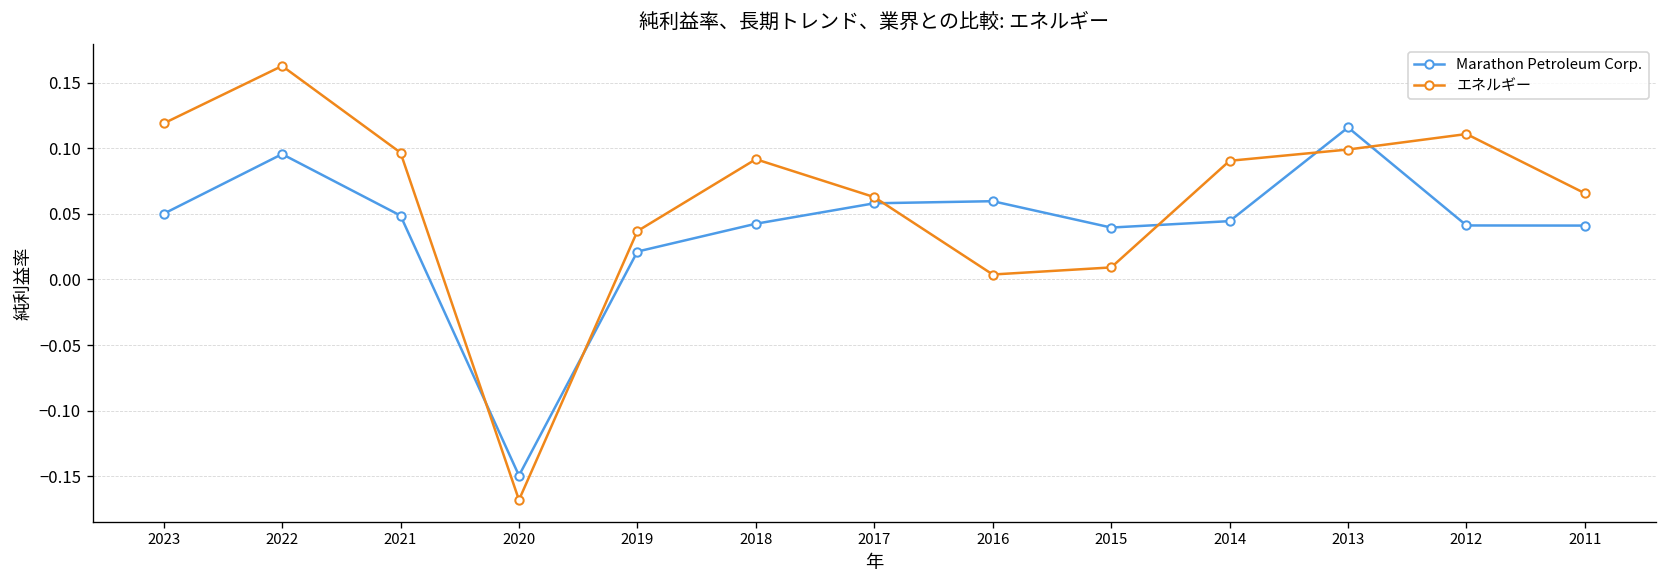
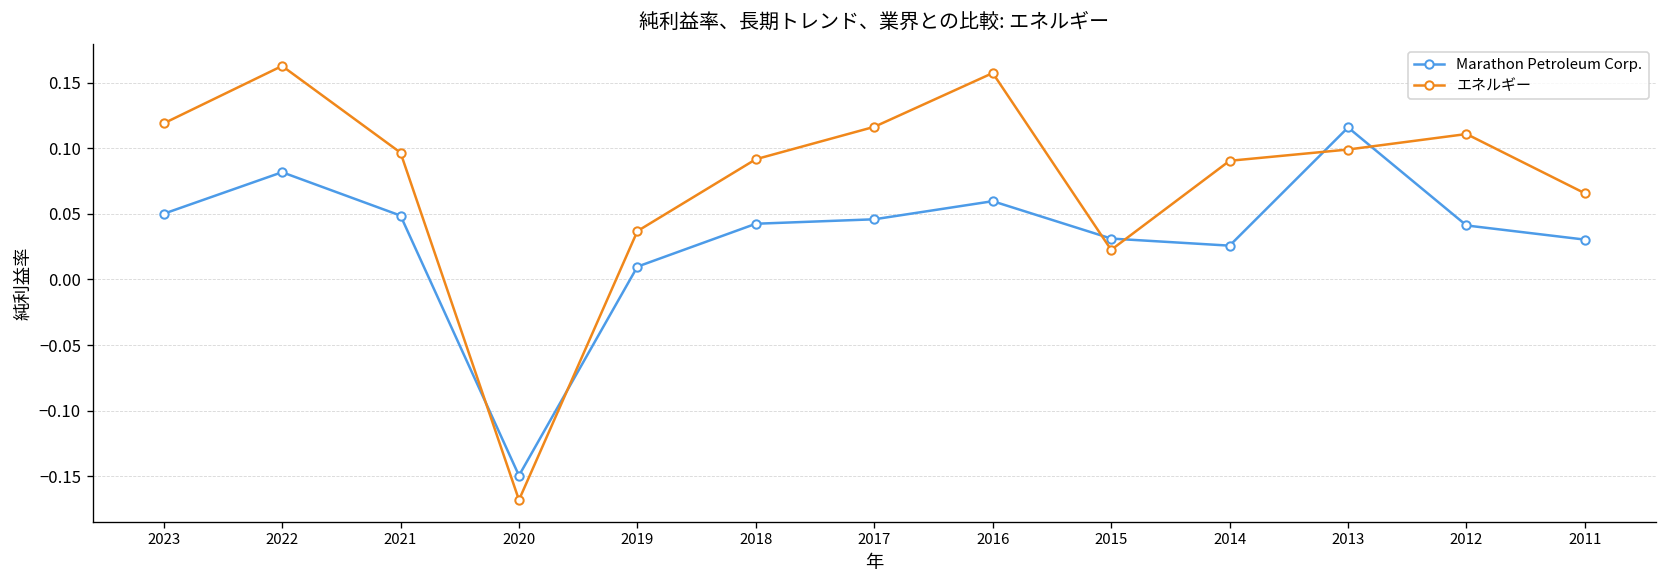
Marathon Petroleum Corp., 2022: 0.096 -> 0.082
Marathon Petroleum Corp., 2019: 0.021 -> 0.010
Marathon Petroleum Corp., 2017: 0.058 -> 0.046
エネルギー, 2017: 0.063 -> 0.116
エネルギー, 2016: 0.004 -> 0.157
Marathon Petroleum Corp., 2015: 0.040 -> 0.031
エネルギー, 2015: 0.009 -> 0.023
Marathon Petroleum Corp., 2014: 0.045 -> 0.026
Marathon Petroleum Corp., 2011: 0.041 -> 0.030
